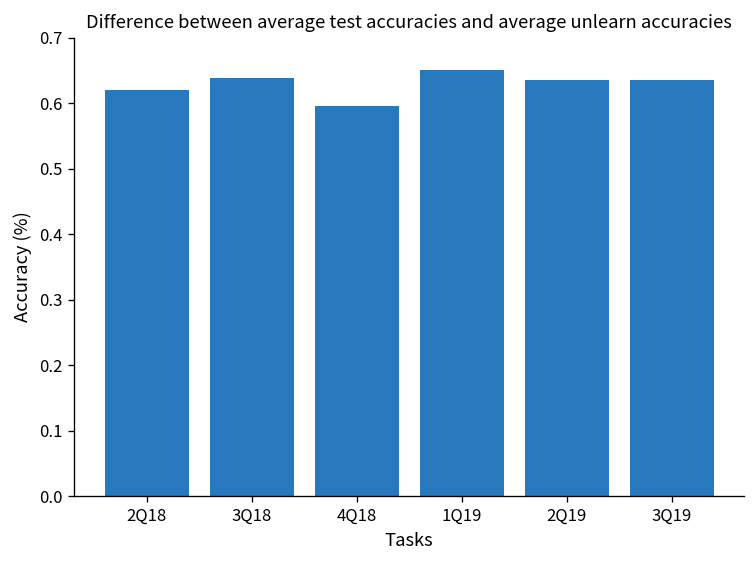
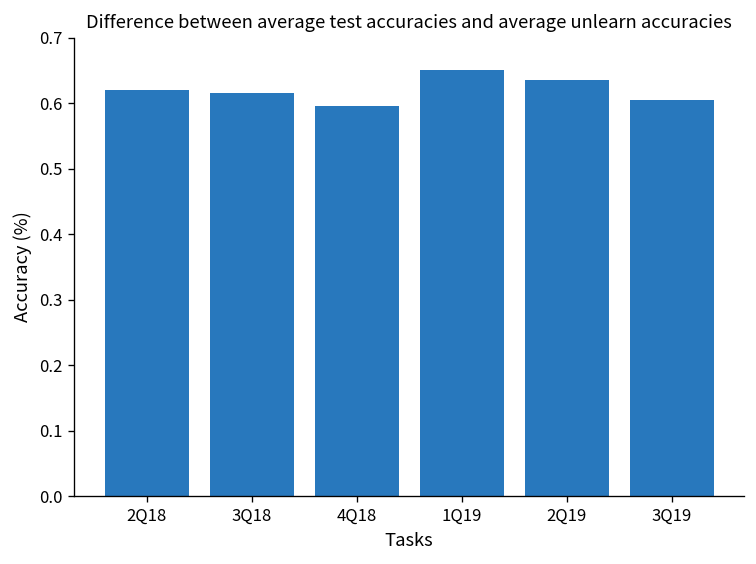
3Q18: 0.64 -> 0.62
3Q19: 0.64 -> 0.60
